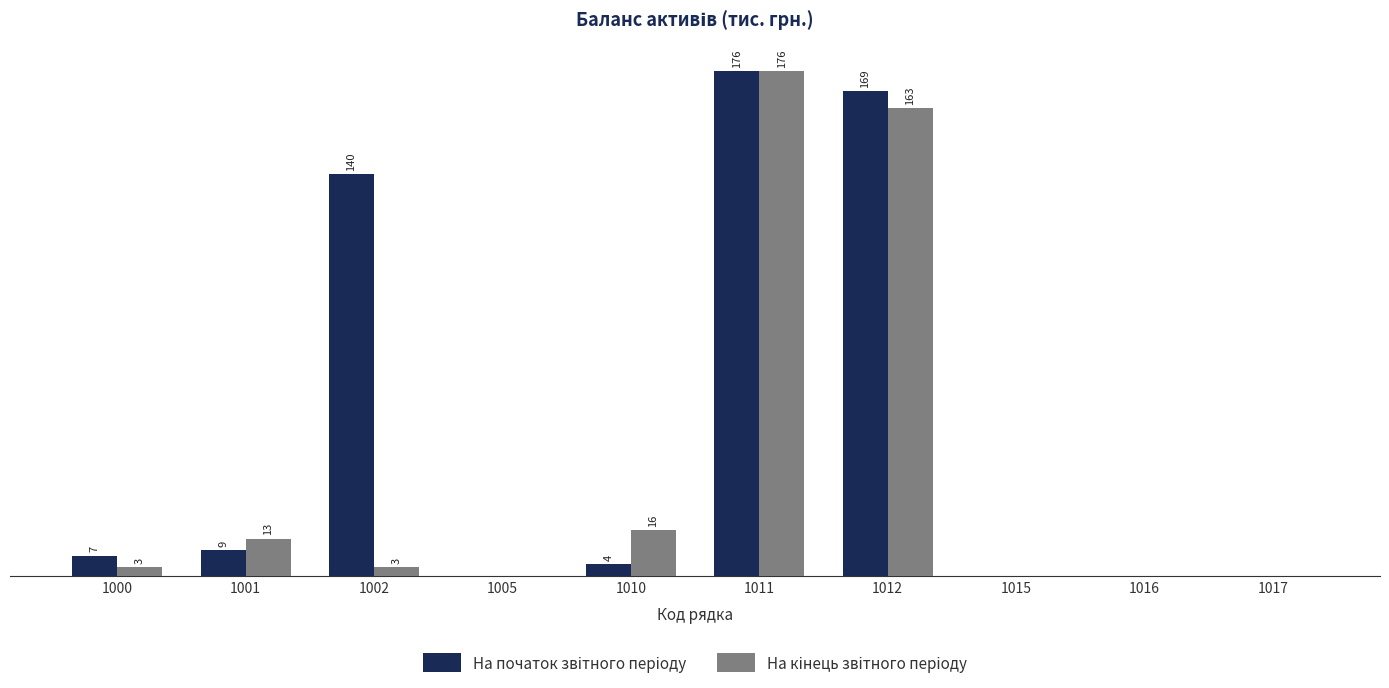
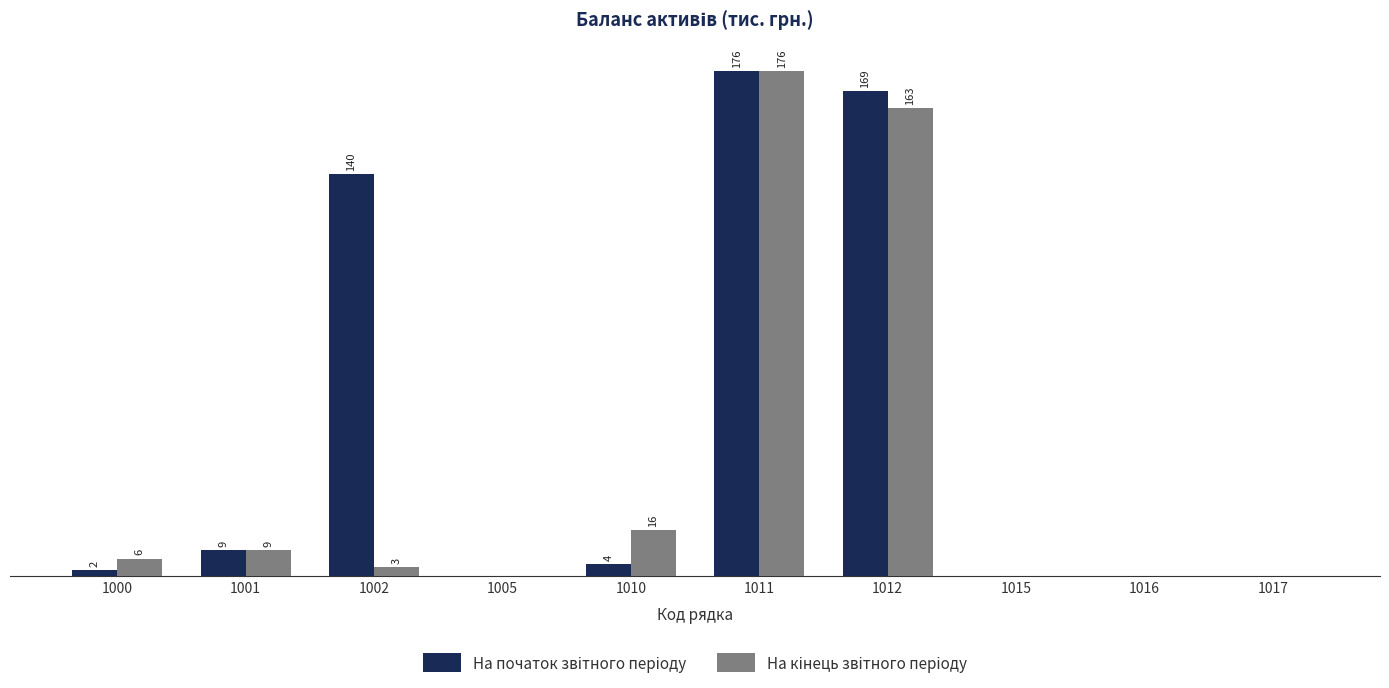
На початок звітного періоду, 1000: 7 -> 2
На кінець звітного періоду, 1000: 3 -> 6
На кінець звітного періоду, 1001: 13 -> 9
